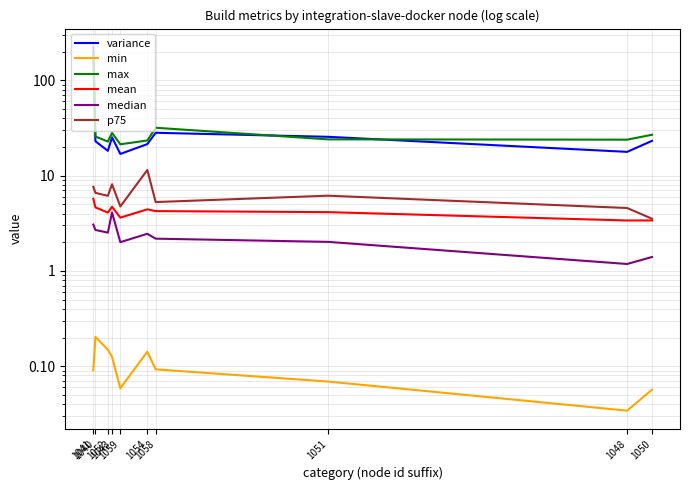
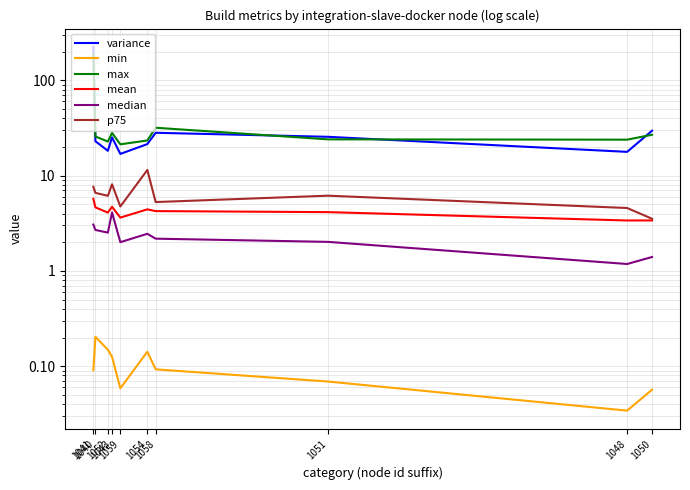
variance, 1050: 23 -> 30
